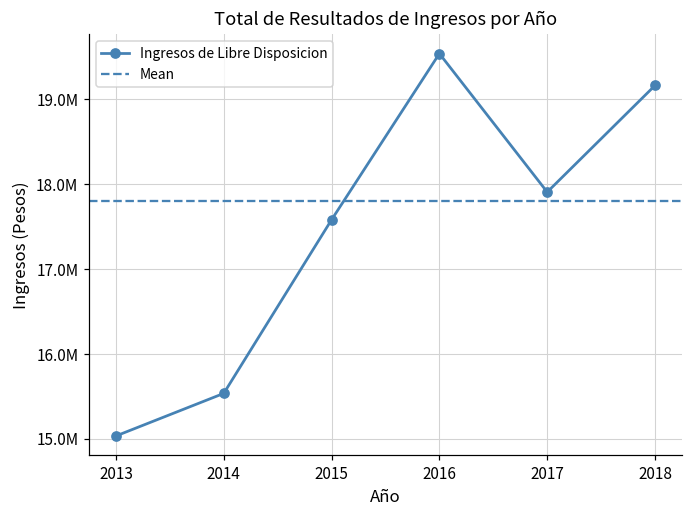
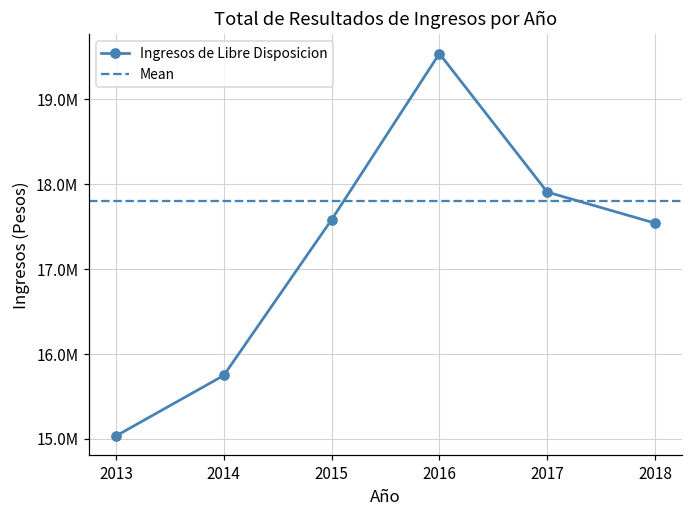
2014: 15500000 -> 15700000
2018: 19200000 -> 17500000
